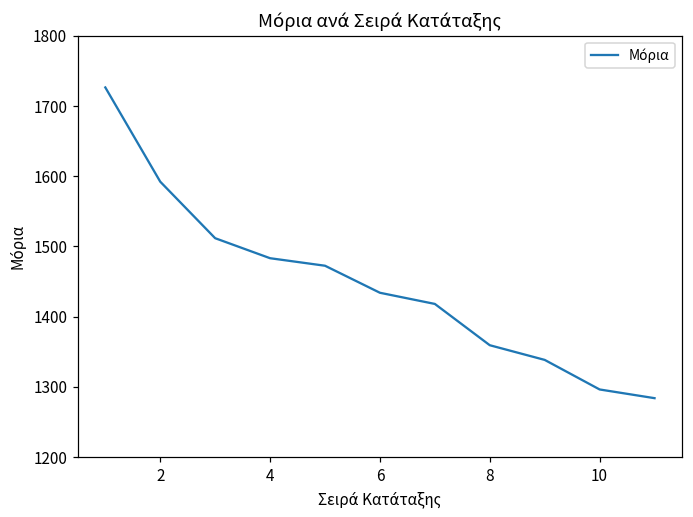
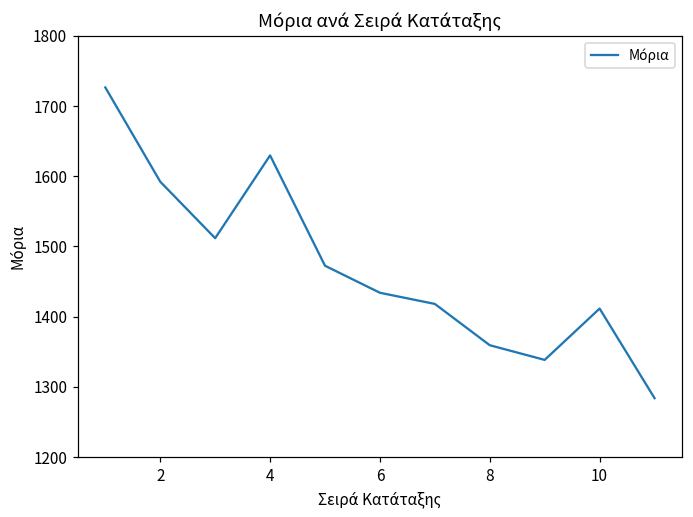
4: 1480 -> 1630
10: 1300 -> 1410
